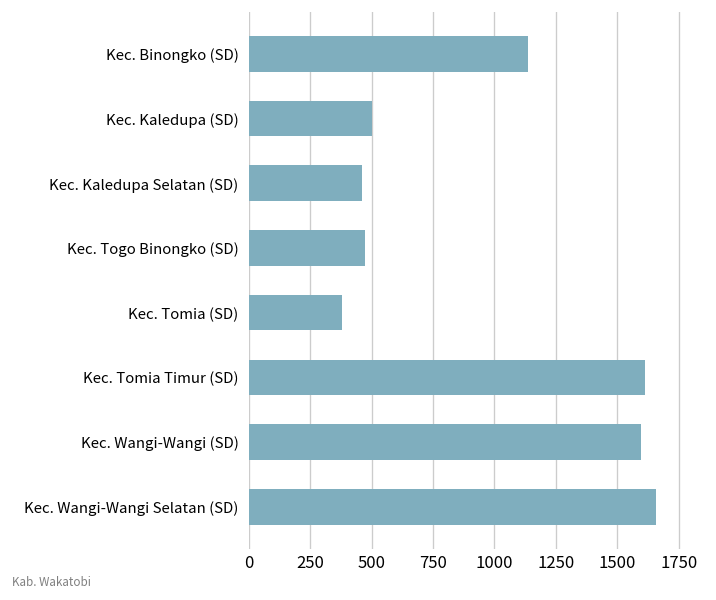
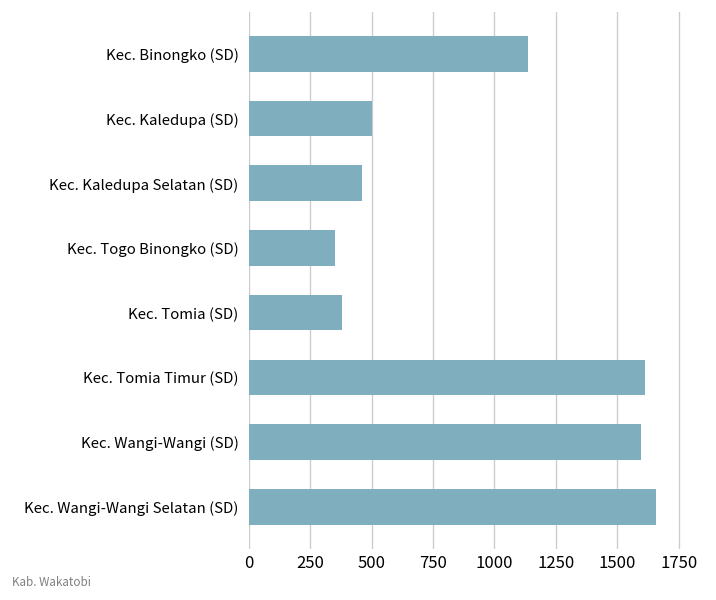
Kec. Togo Binongko (SD): 480 -> 350
